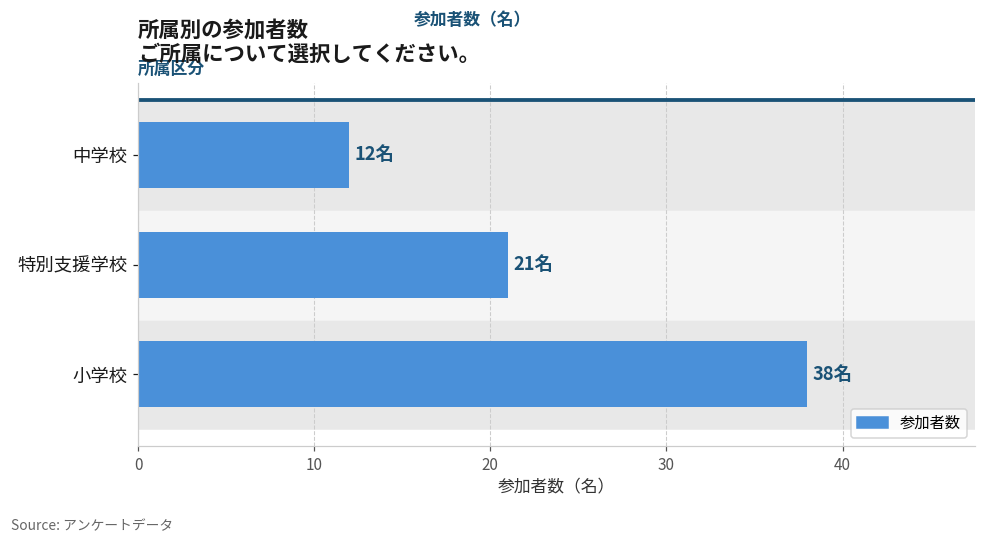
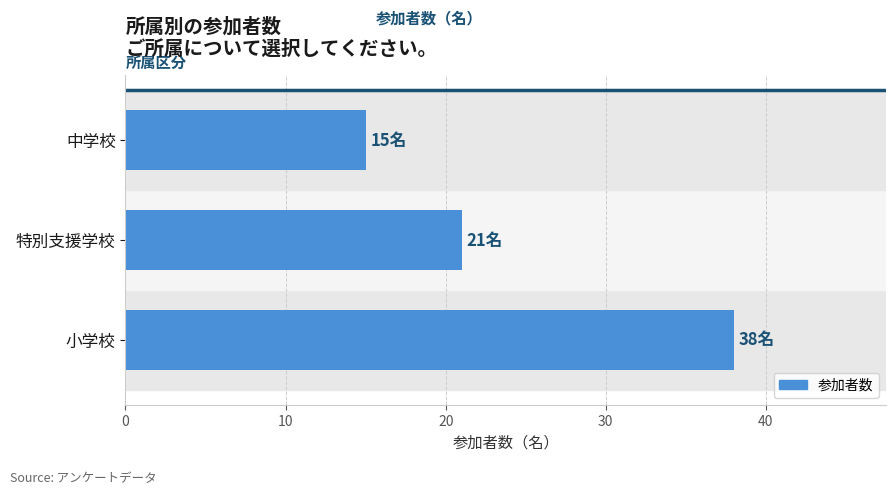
中学校: 12名 -> 15名
